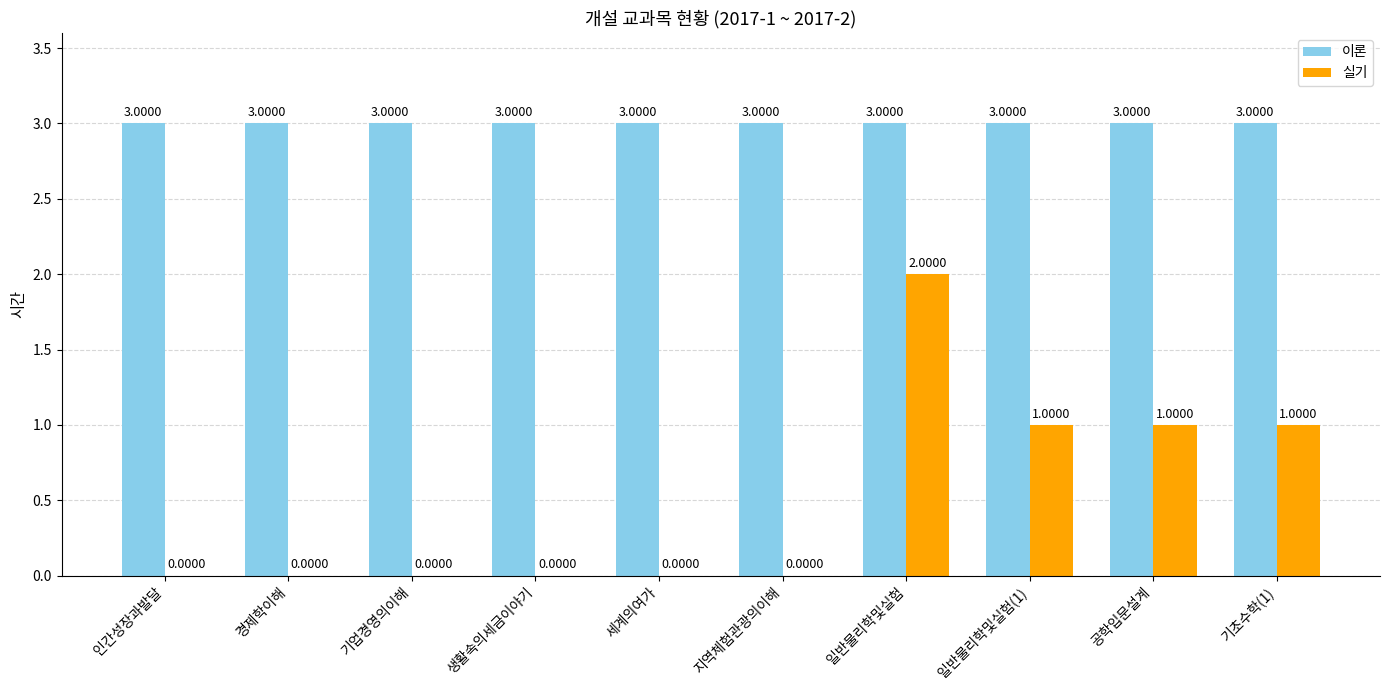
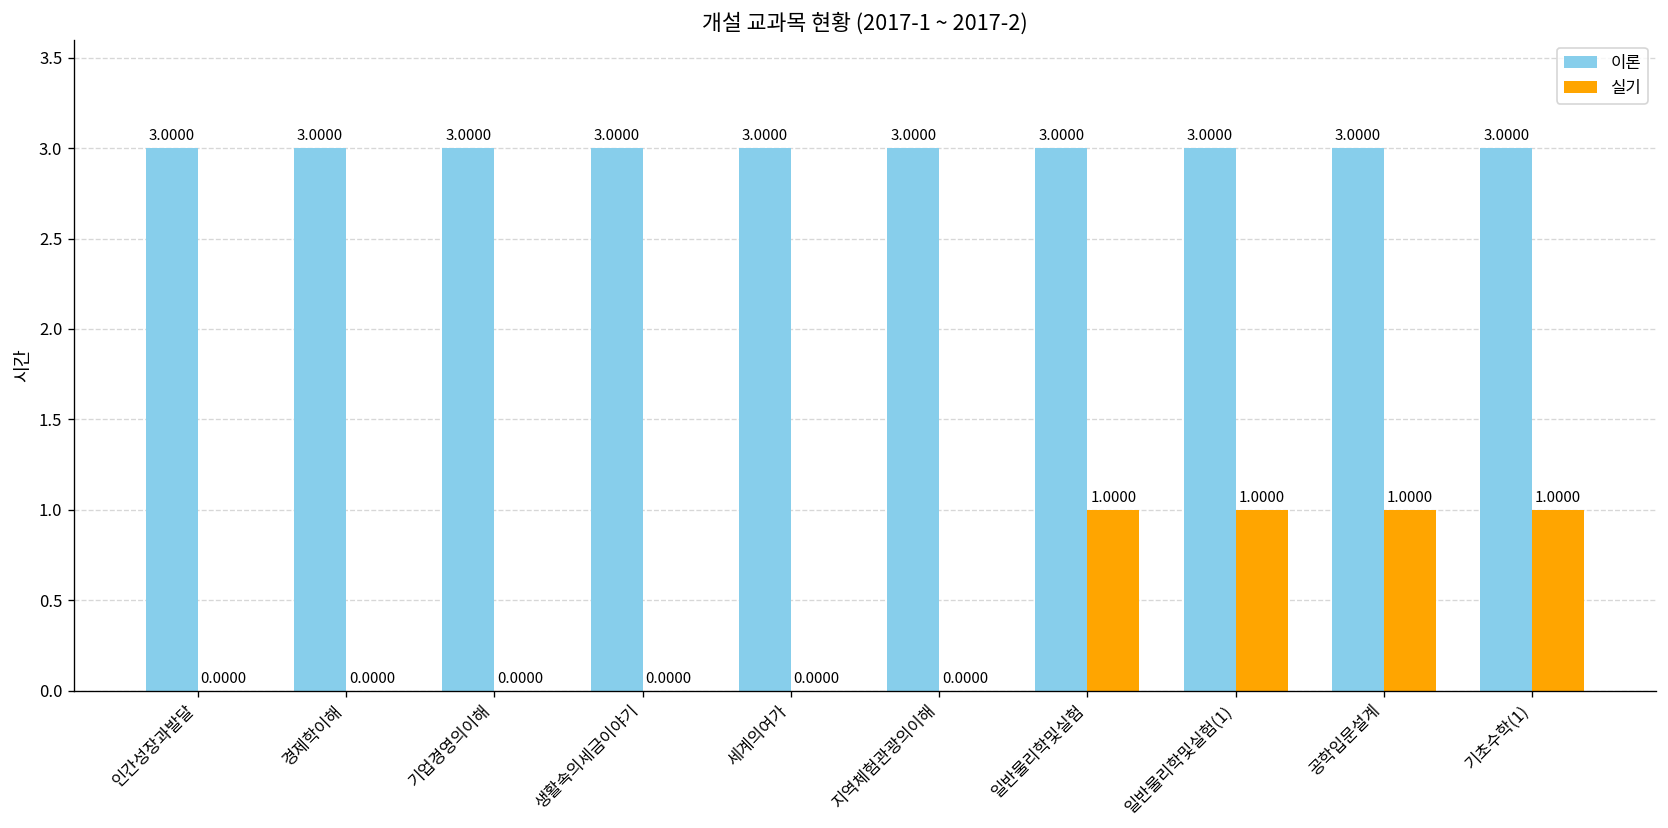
실기, 일반물리학및실험: 2.0000 -> 1.0000
